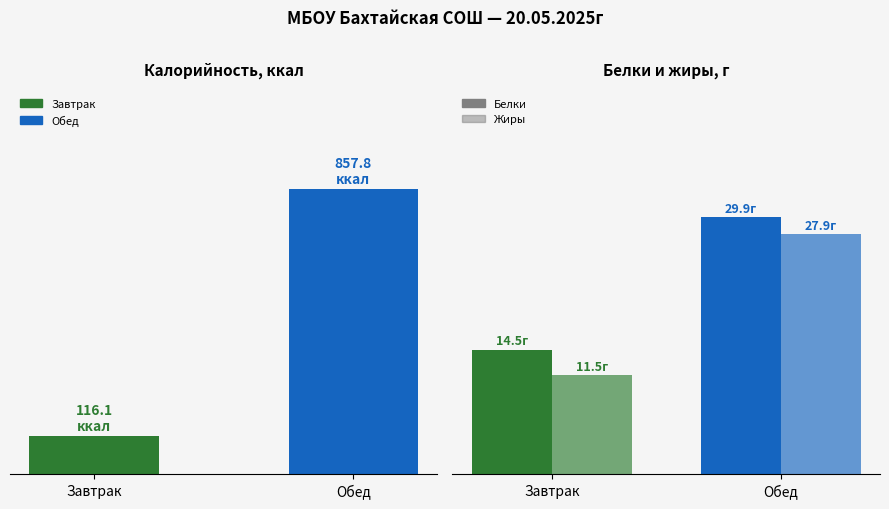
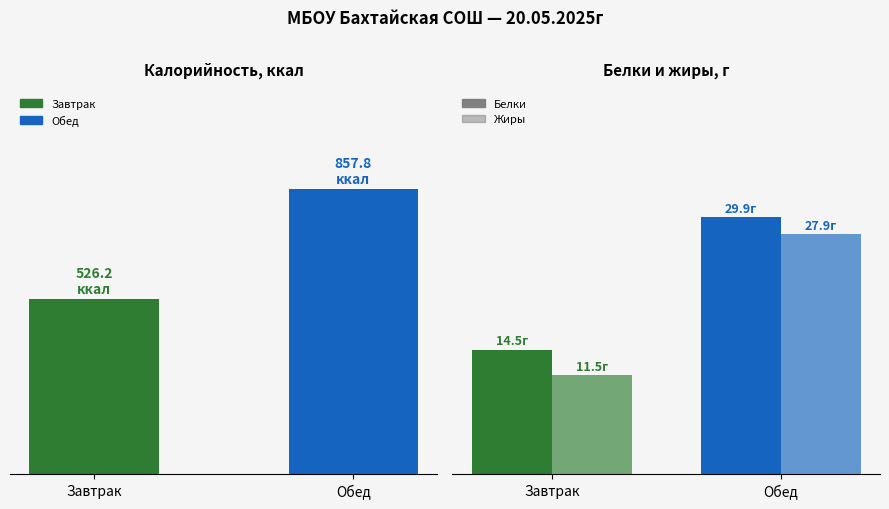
Калорийность, ккал, Завтрак: 116.1 -> 526.2
